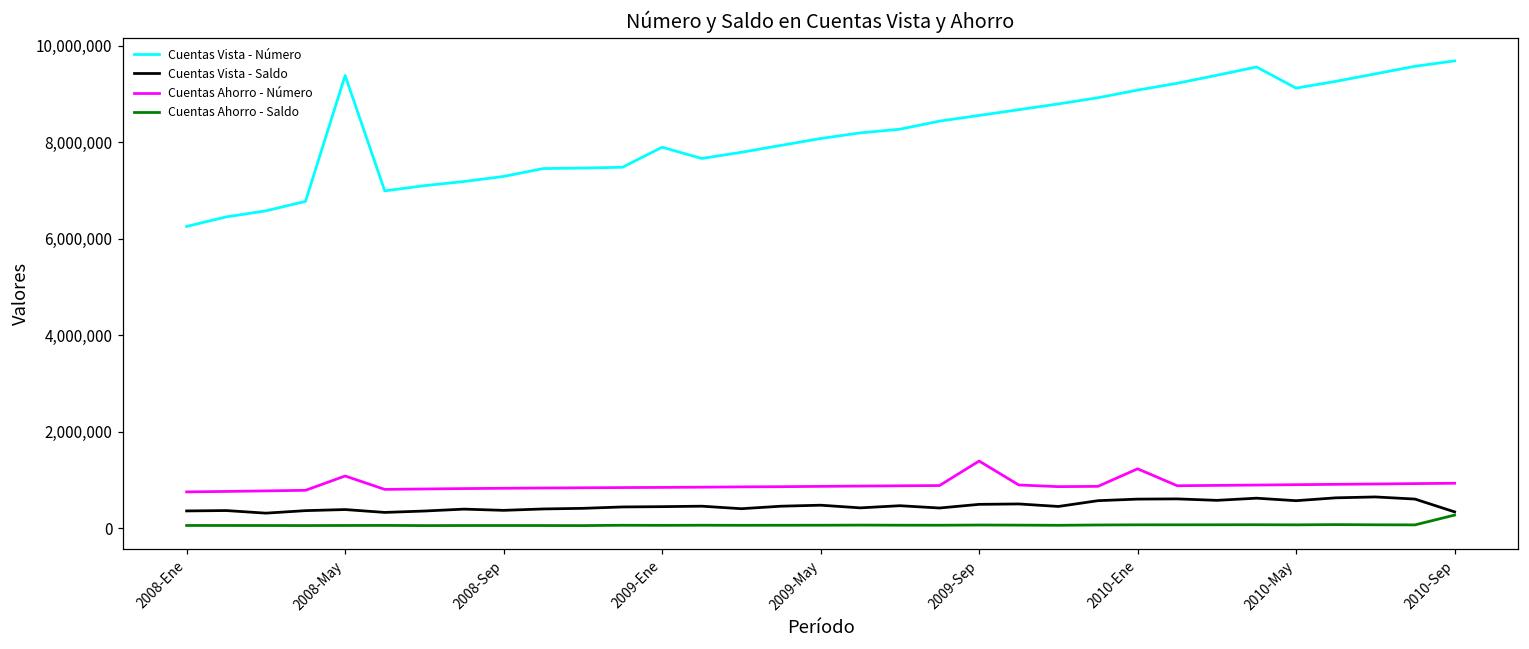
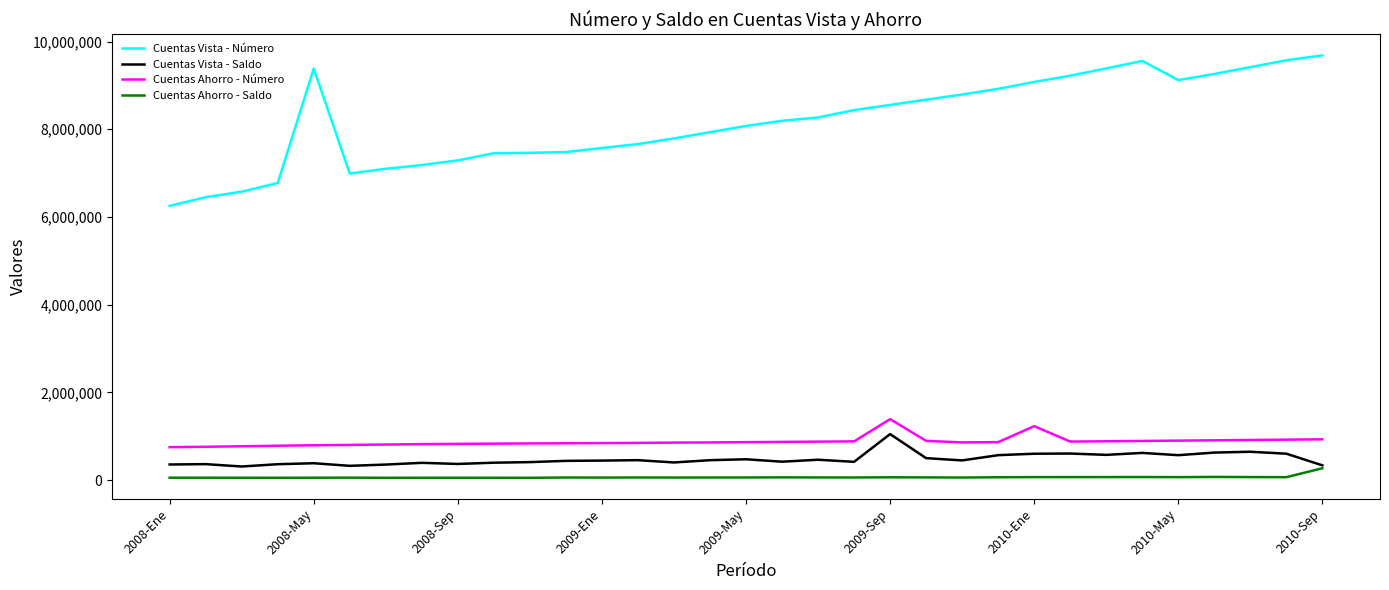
Cuentas Ahorro - Número, 2008-May: 1,100,000 -> 800,000
Cuentas Vista - Número, 2009-Ene: 7,900,000 -> 7,600,000
Cuentas Vista - Saldo, 2009-Sep: 500,000 -> 1,000,000
